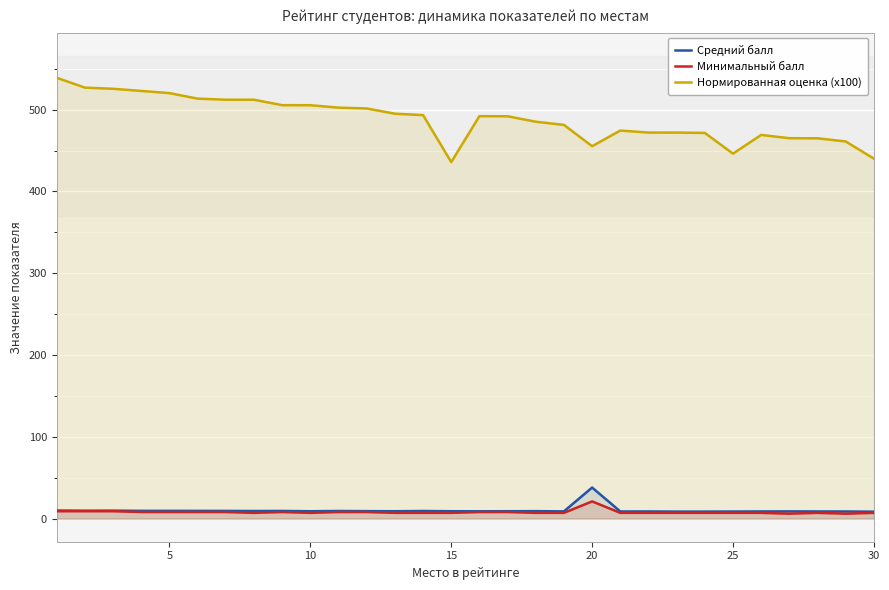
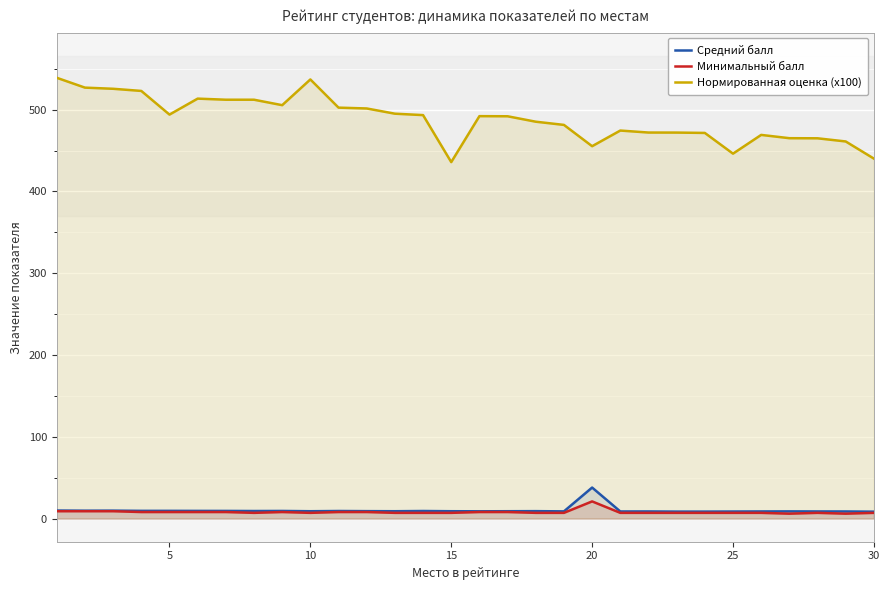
Нормированная оценка (x100), 5: 520 -> 490
Нормированная оценка (x100), 10: 510 -> 540
